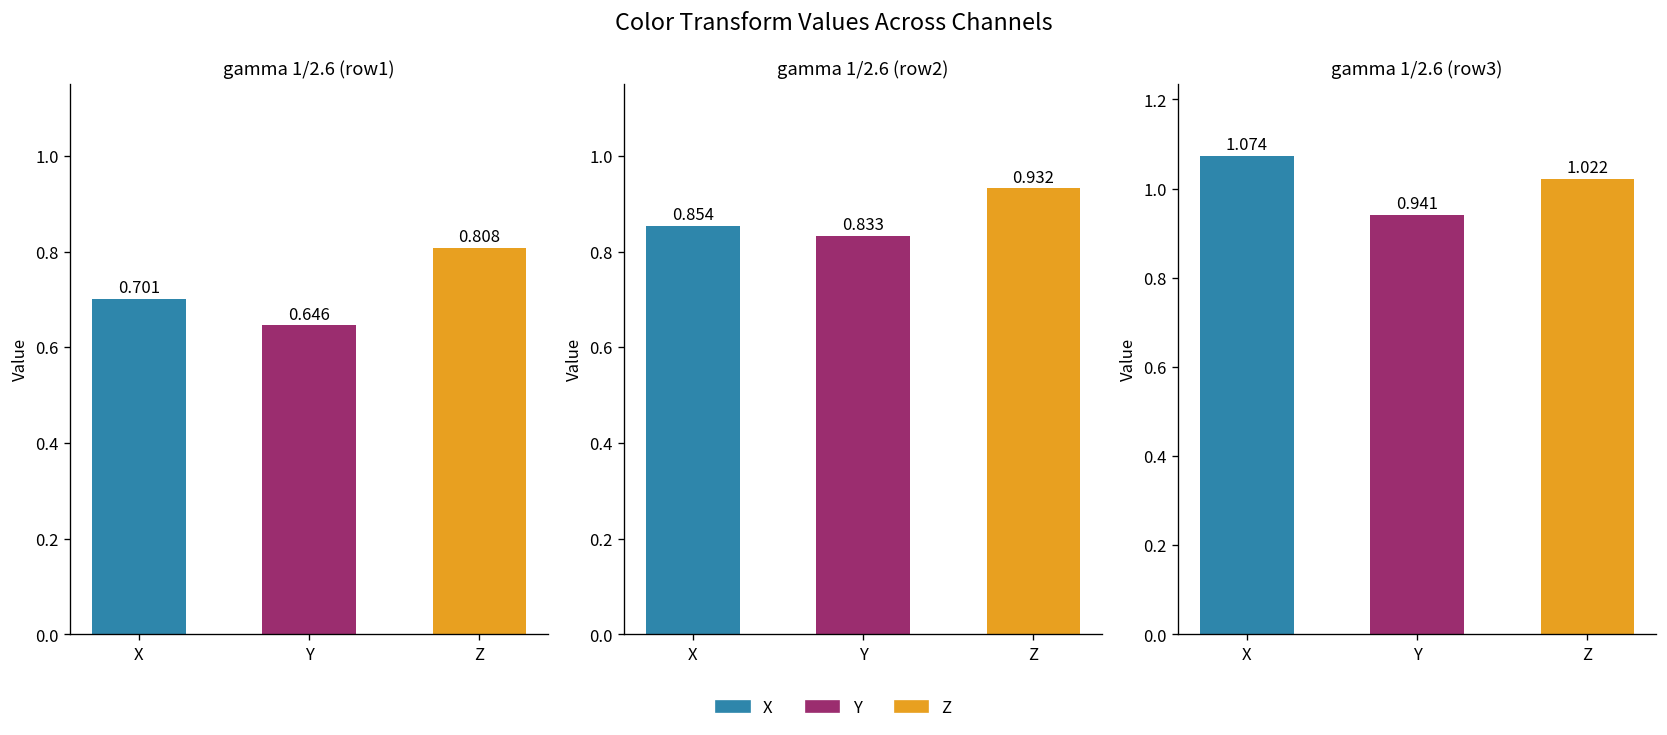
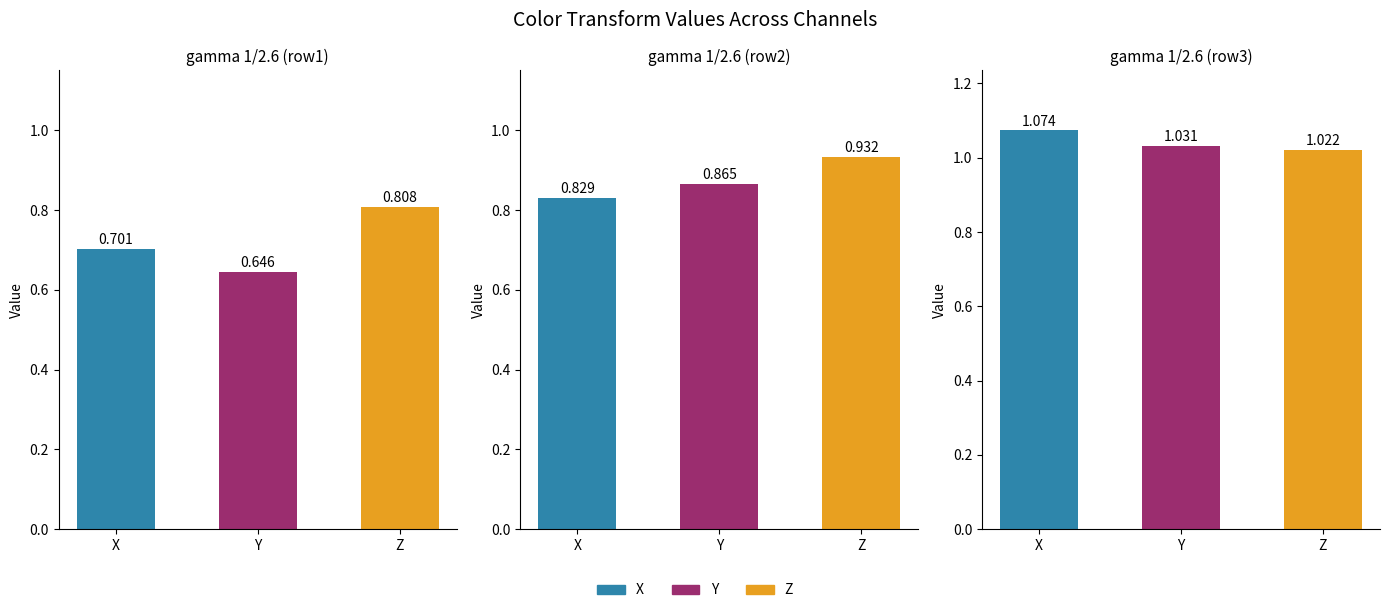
gamma 1/2.6 (row2), X: 0.854 -> 0.829
gamma 1/2.6 (row2), Y: 0.833 -> 0.865
gamma 1/2.6 (row3), Y: 0.941 -> 1.031
